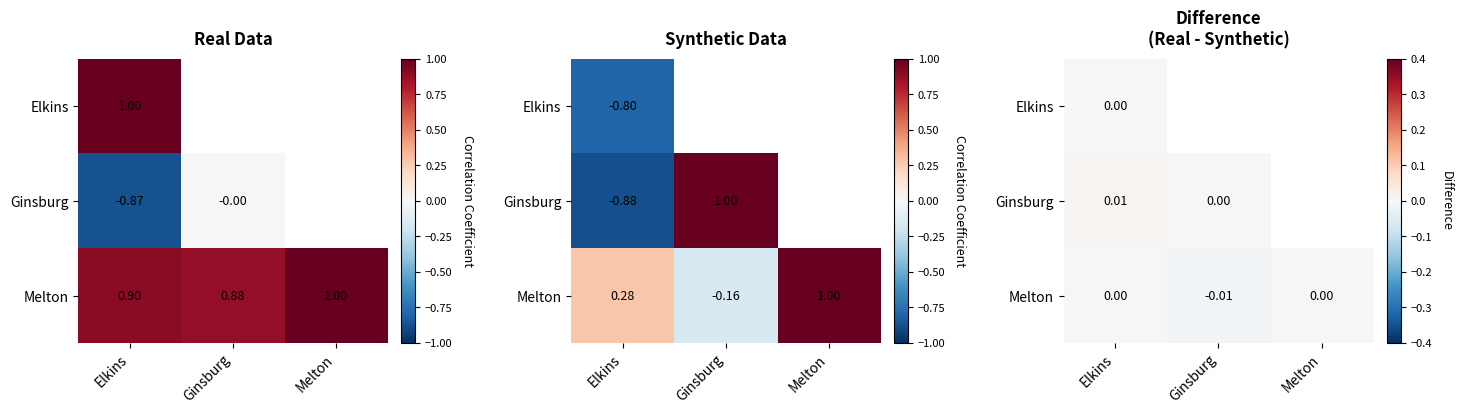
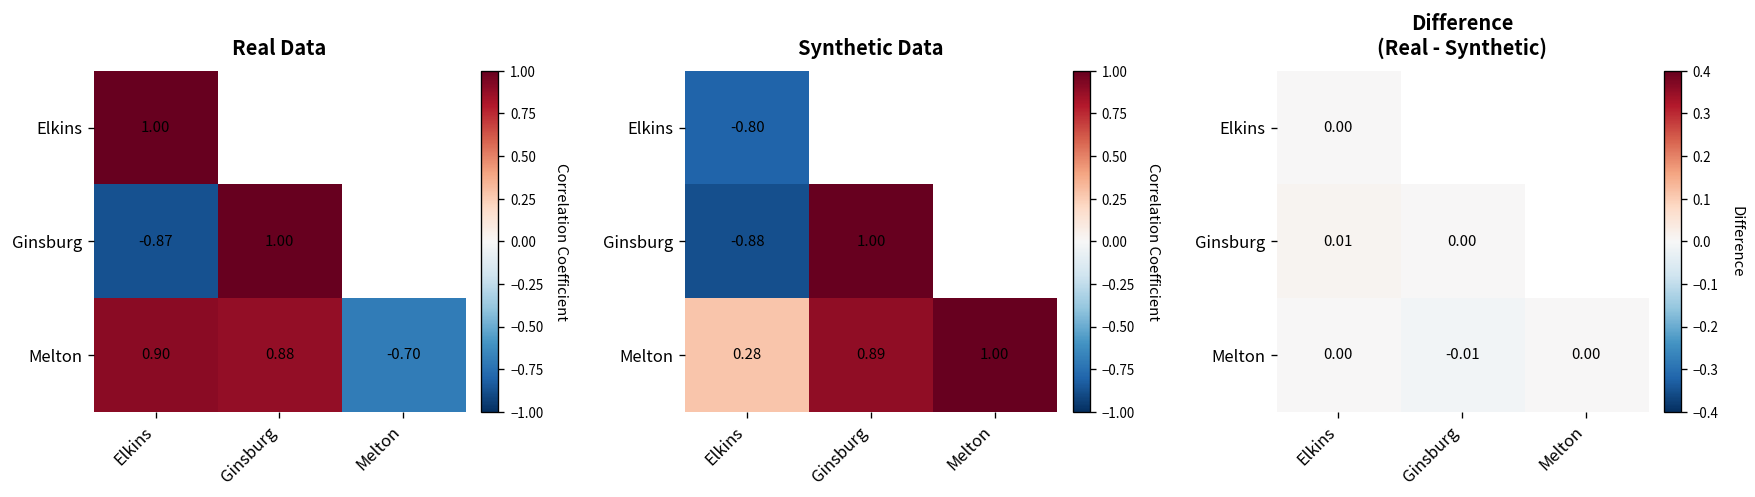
Real Data, Ginsburg, Ginsburg: -0.00 -> 1.00
Real Data, Melton, Melton: 1.00 -> -0.70
Synthetic Data, Melton, Ginsburg: -0.16 -> 0.89
